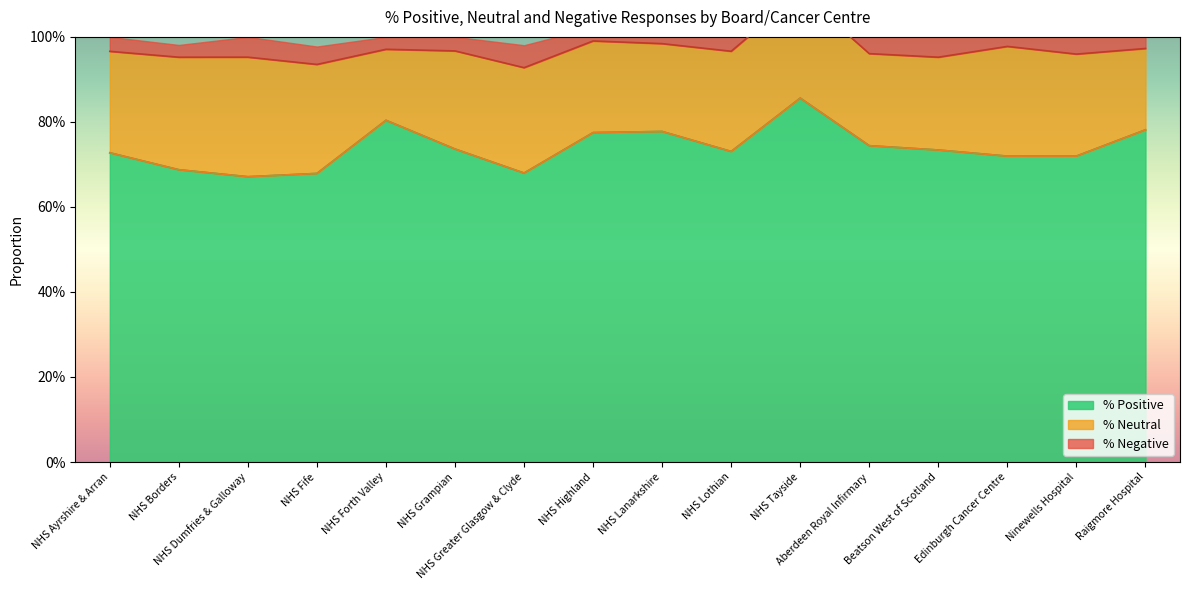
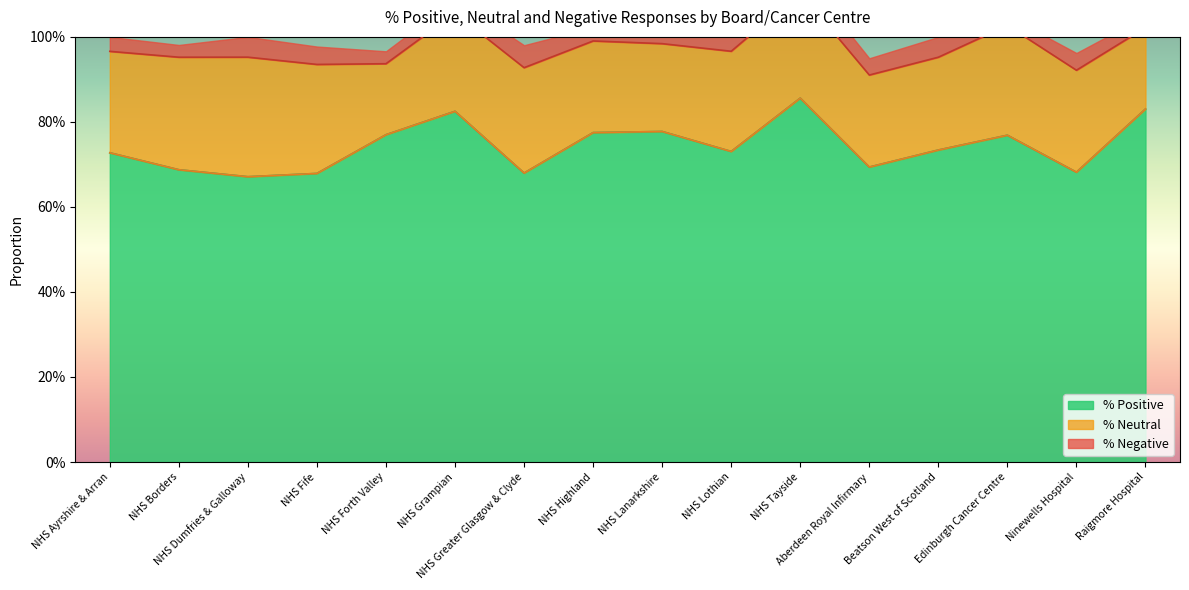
% Positive, NHS Forth Valley: 80% -> 77%
% Positive, NHS Grampian: 74% -> 83%
% Positive, Aberdeen Royal Infirmary: 74% -> 69%
% Positive, Edinburgh Cancer Centre: 72% -> 77%
% Positive, Ninewells Hospital: 72% -> 68%
% Positive, Raigmore Hospital: 78% -> 83%
